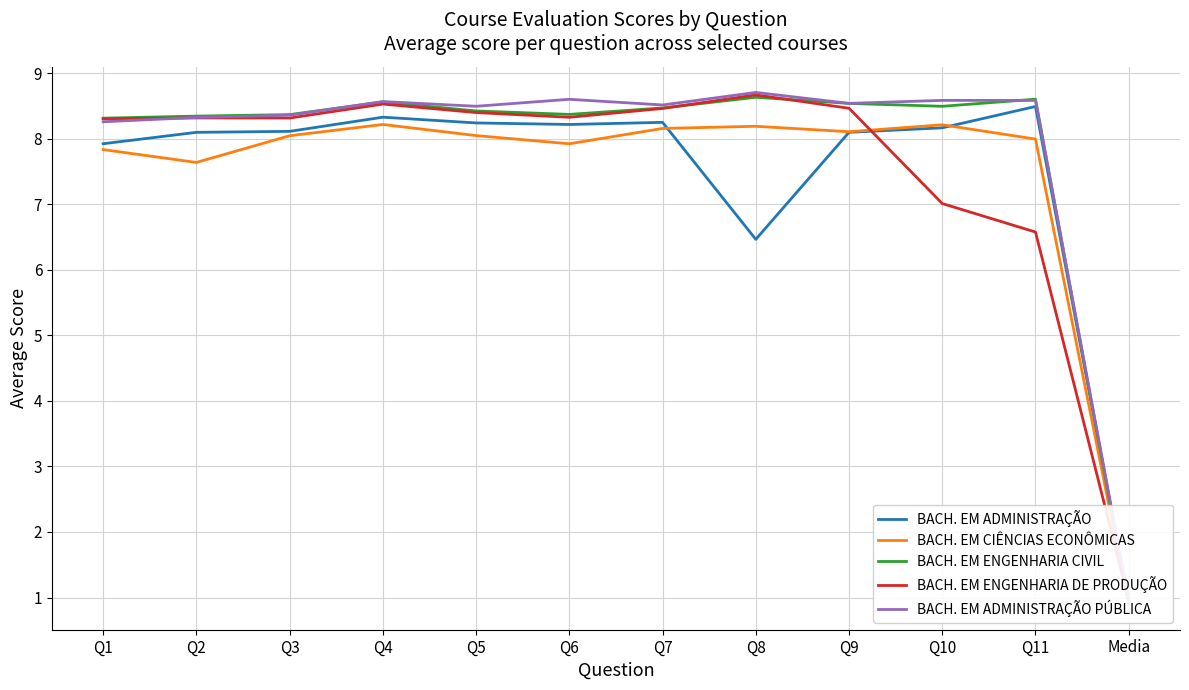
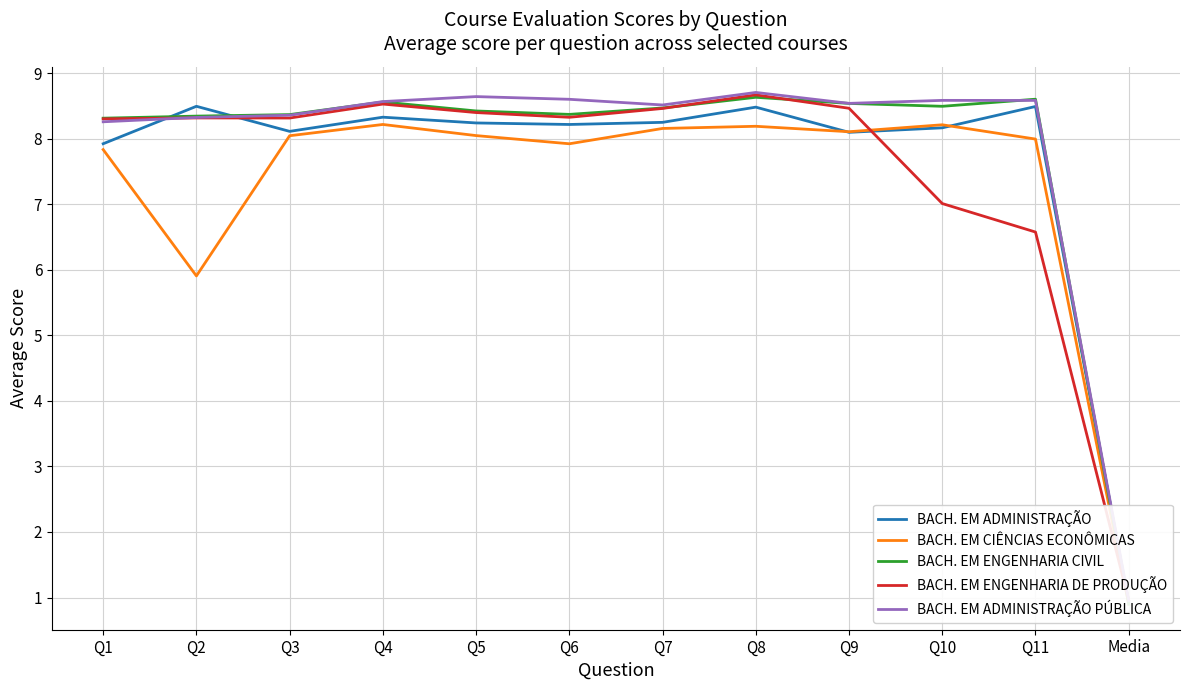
BACH. EM ADMINISTRAÇÃO, Q2: 8.1 -> 8.5
BACH. EM CIÊNCIAS ECONÔMICAS, Q2: 7.6 -> 5.9
BACH. EM ADMINISTRAÇÃO PÚBLICA, Q5: 8.5 -> 8.6
BACH. EM ADMINISTRAÇÃO, Q8: 6.5 -> 8.5
